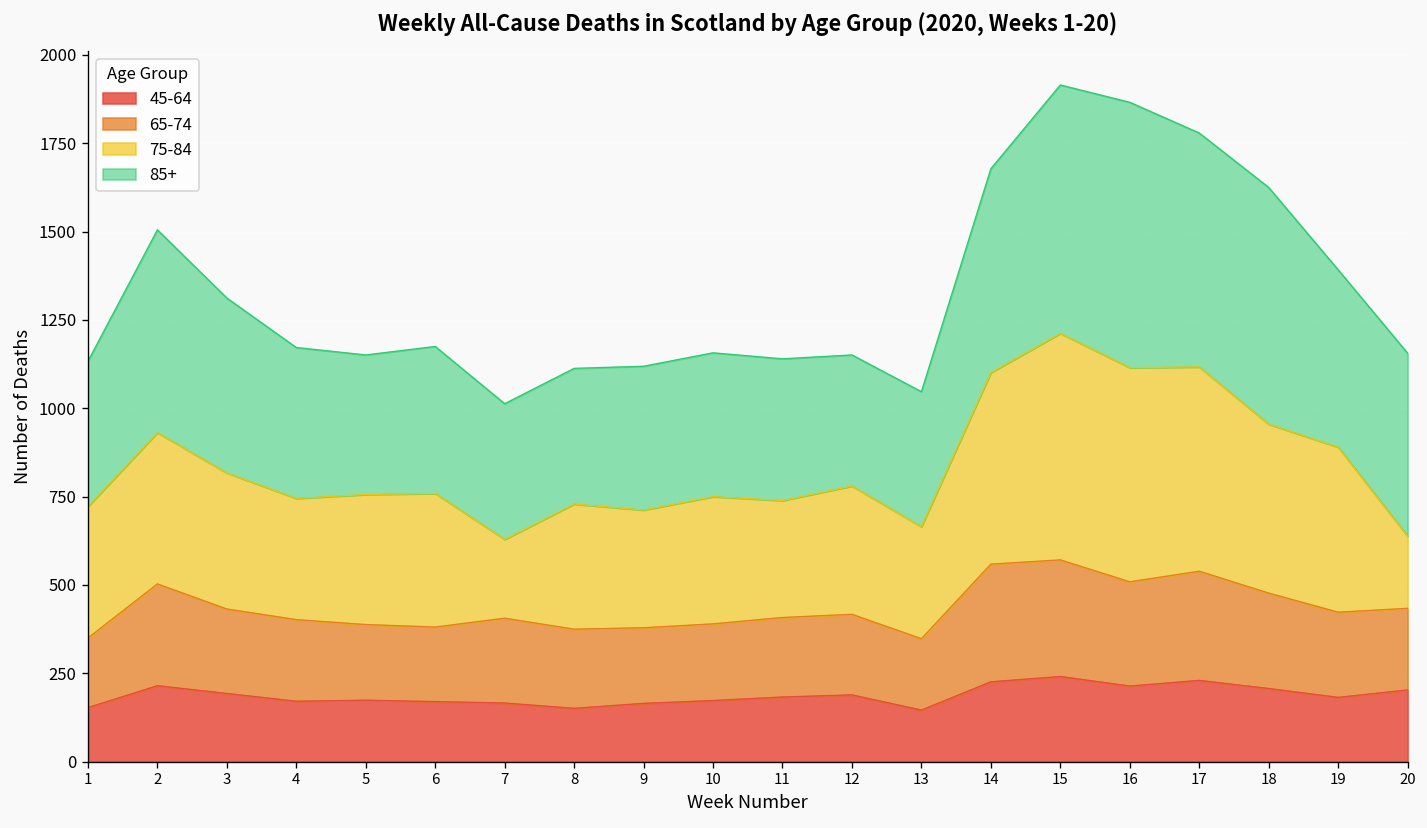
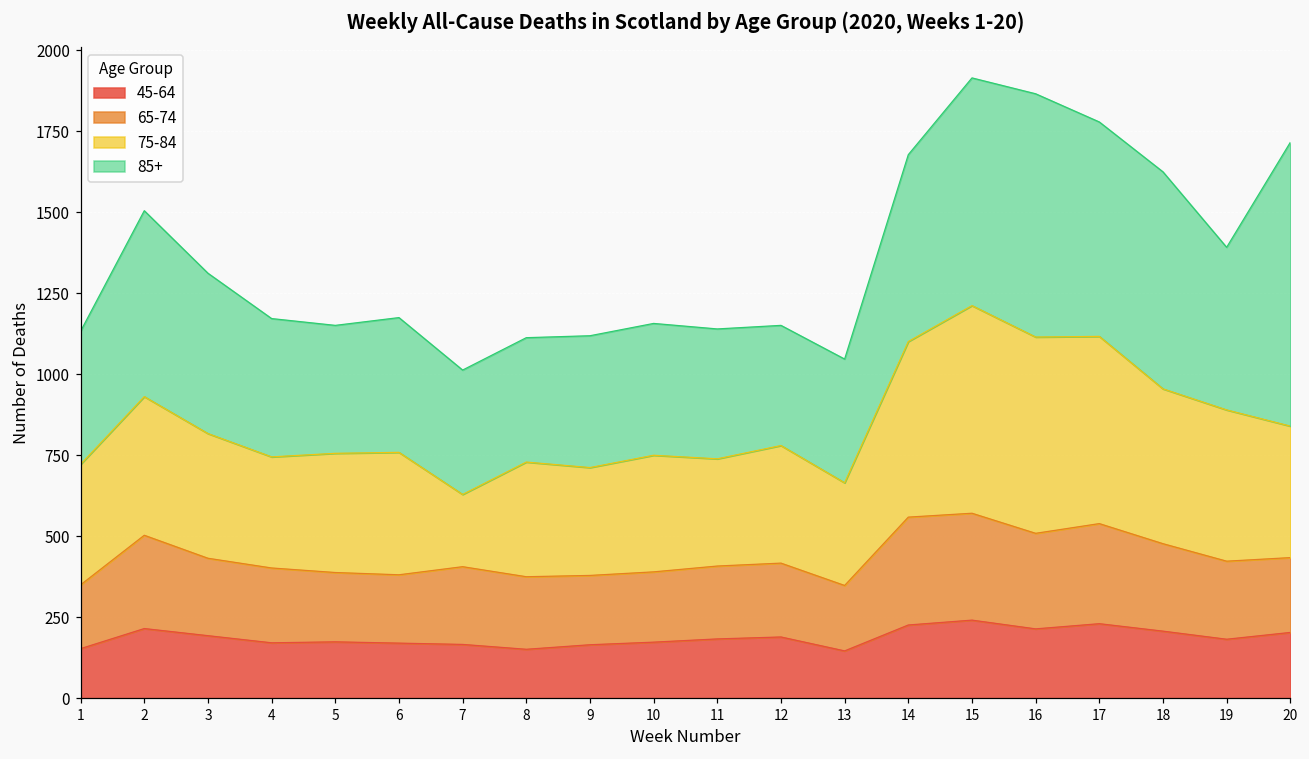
75-84, 20: 200 -> 410
85+, 20: 520 -> 880
